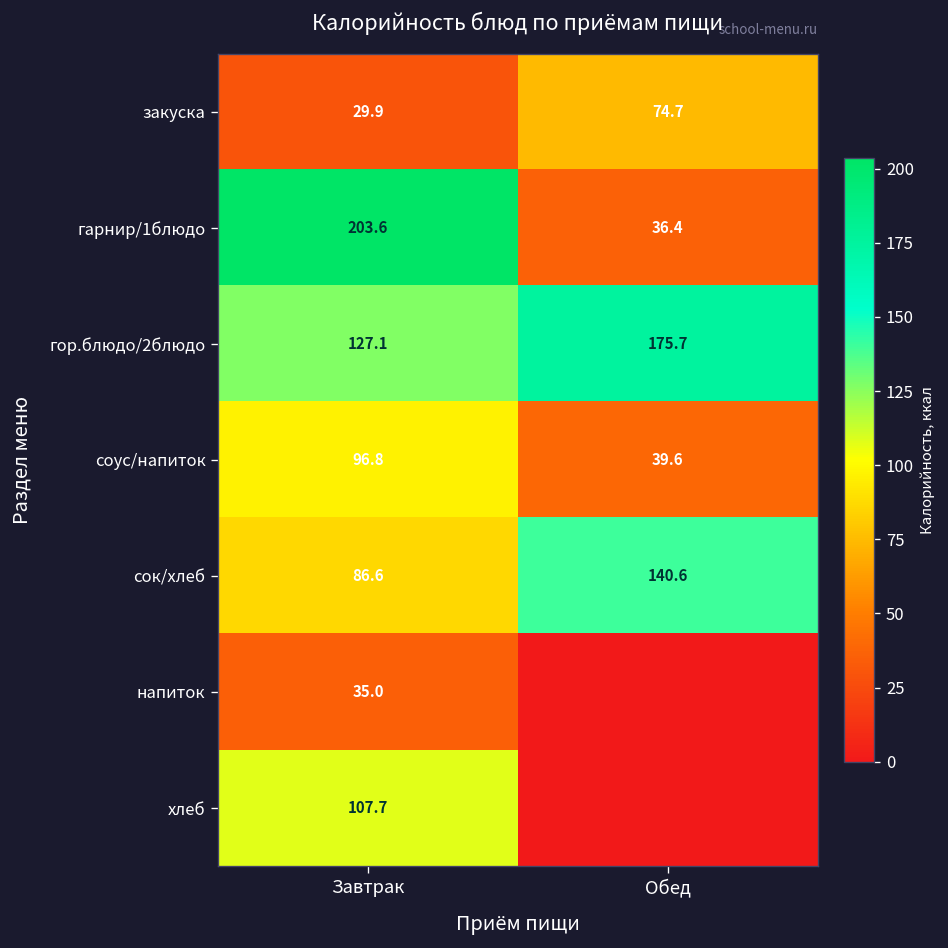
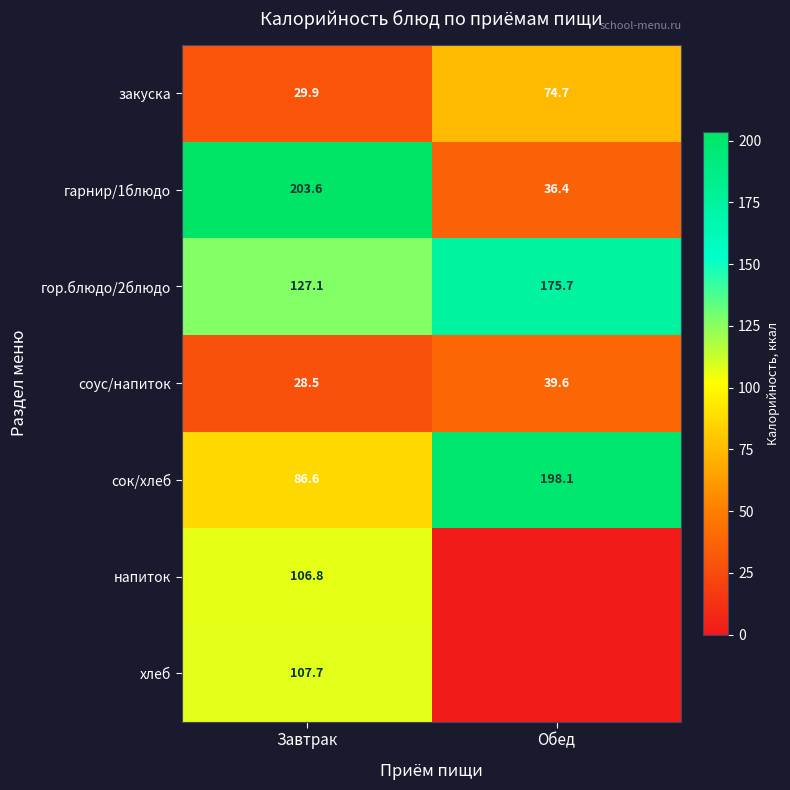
соус/напиток, Завтрак: 96.8 -> 28.5
сок/хлеб, Обед: 140.6 -> 198.1
напиток, Завтрак: 35.0 -> 106.8
